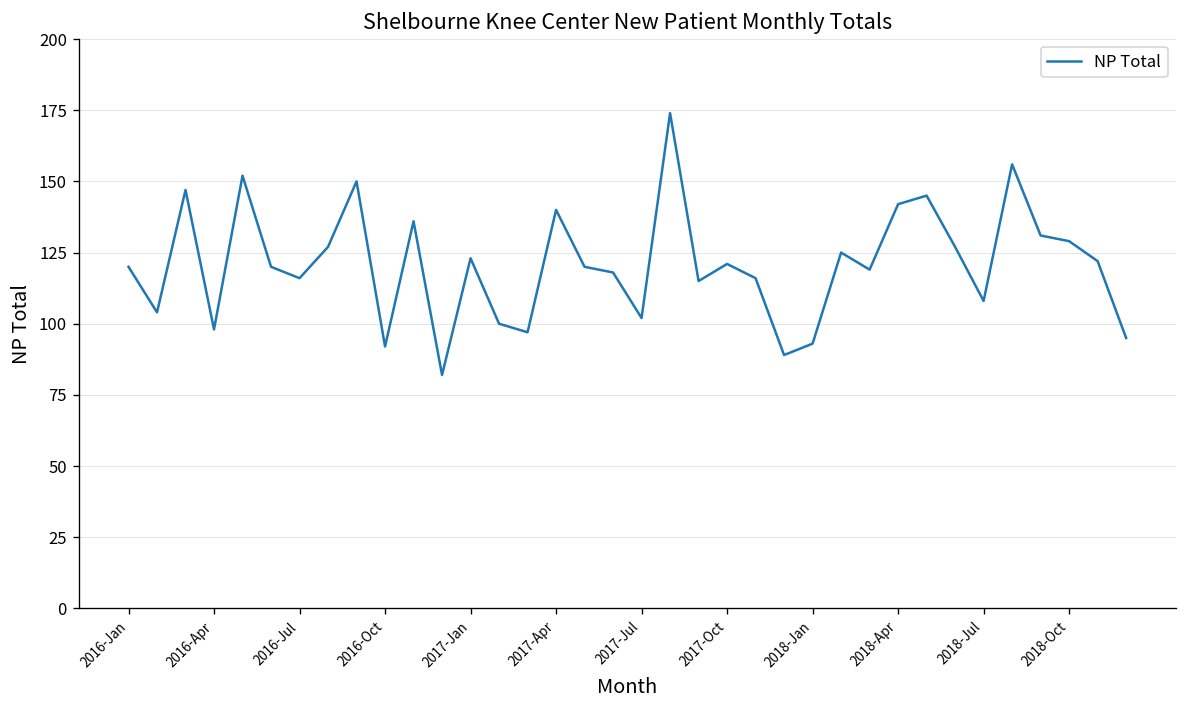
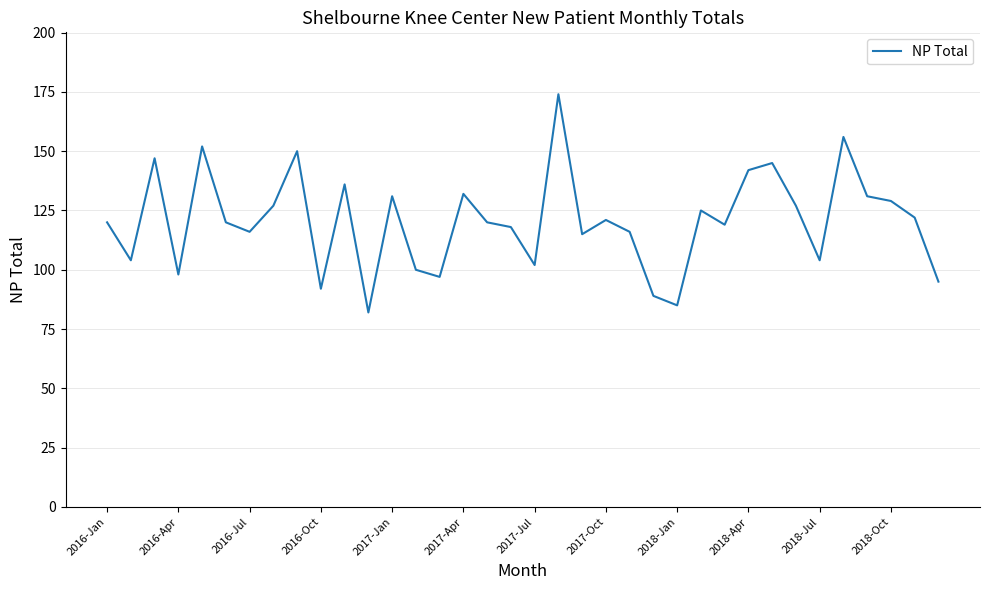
2017-Jan: 123 -> 131
2017-Apr: 140 -> 132
2018-Jan: 93 -> 85
2018-Jul: 108 -> 104
